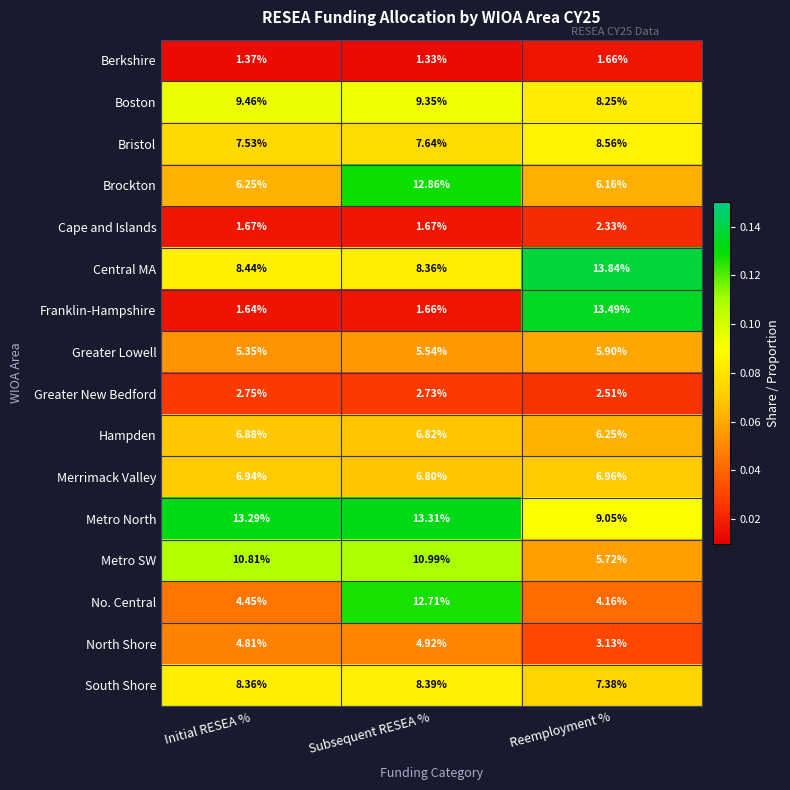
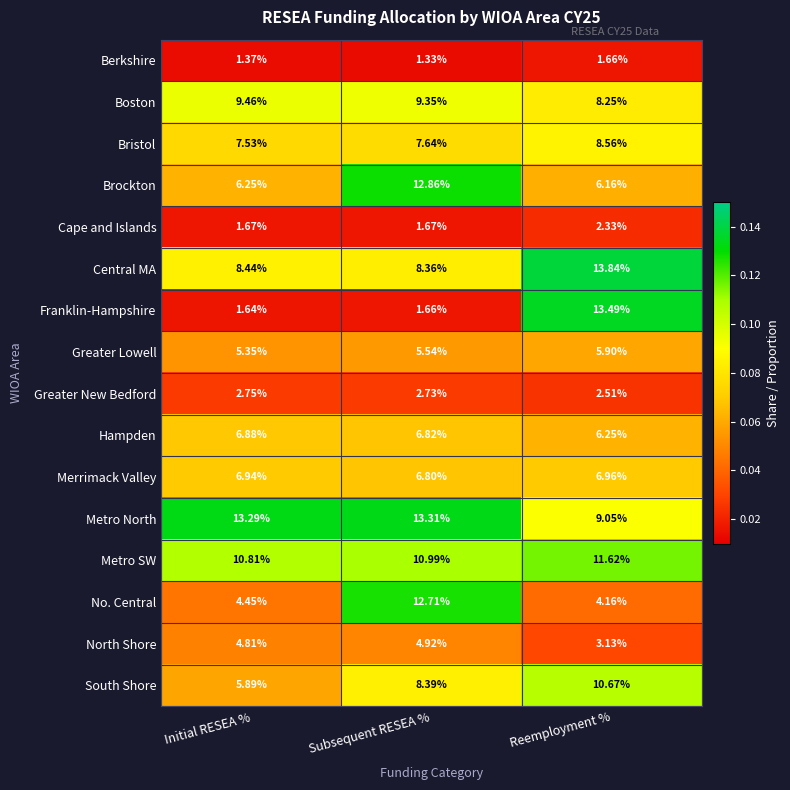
Metro SW, Reemployment %: 5.72% -> 11.62%
South Shore, Initial RESEA %: 8.36% -> 5.89%
South Shore, Reemployment %: 7.38% -> 10.67%
